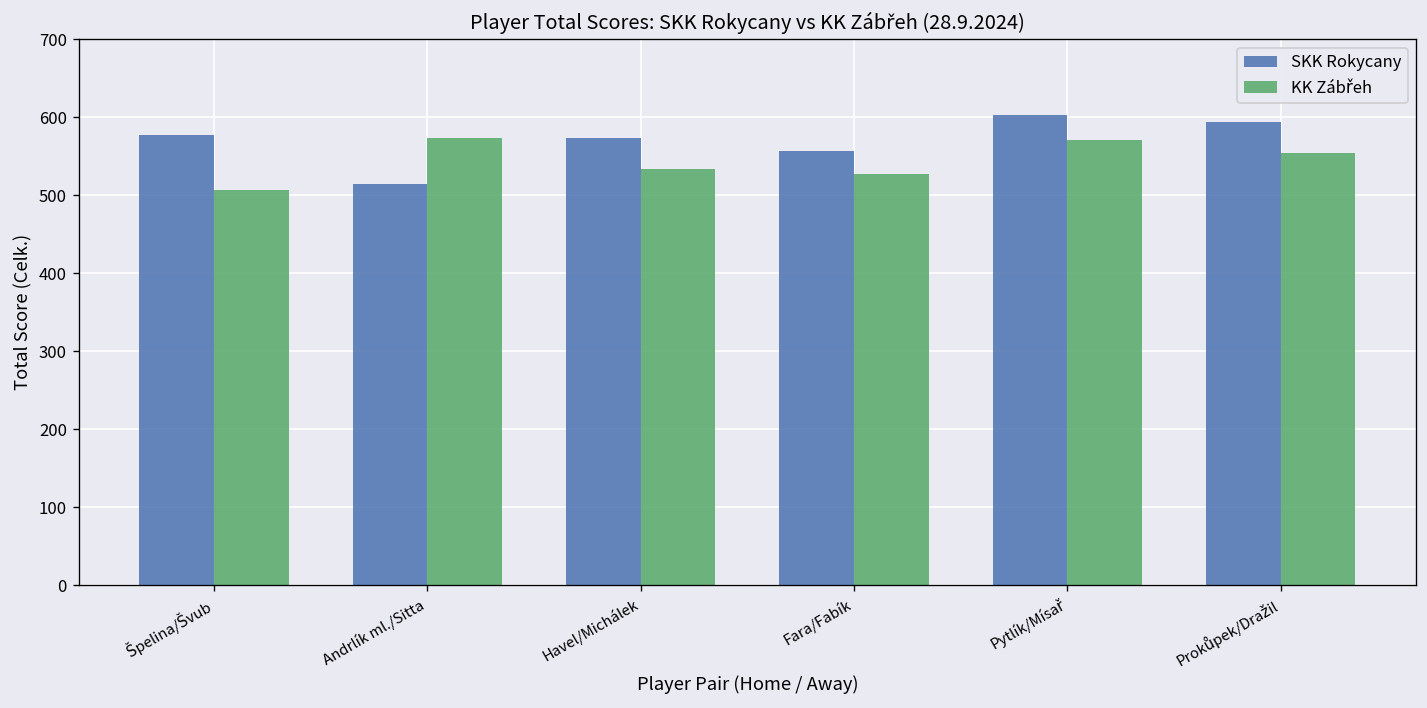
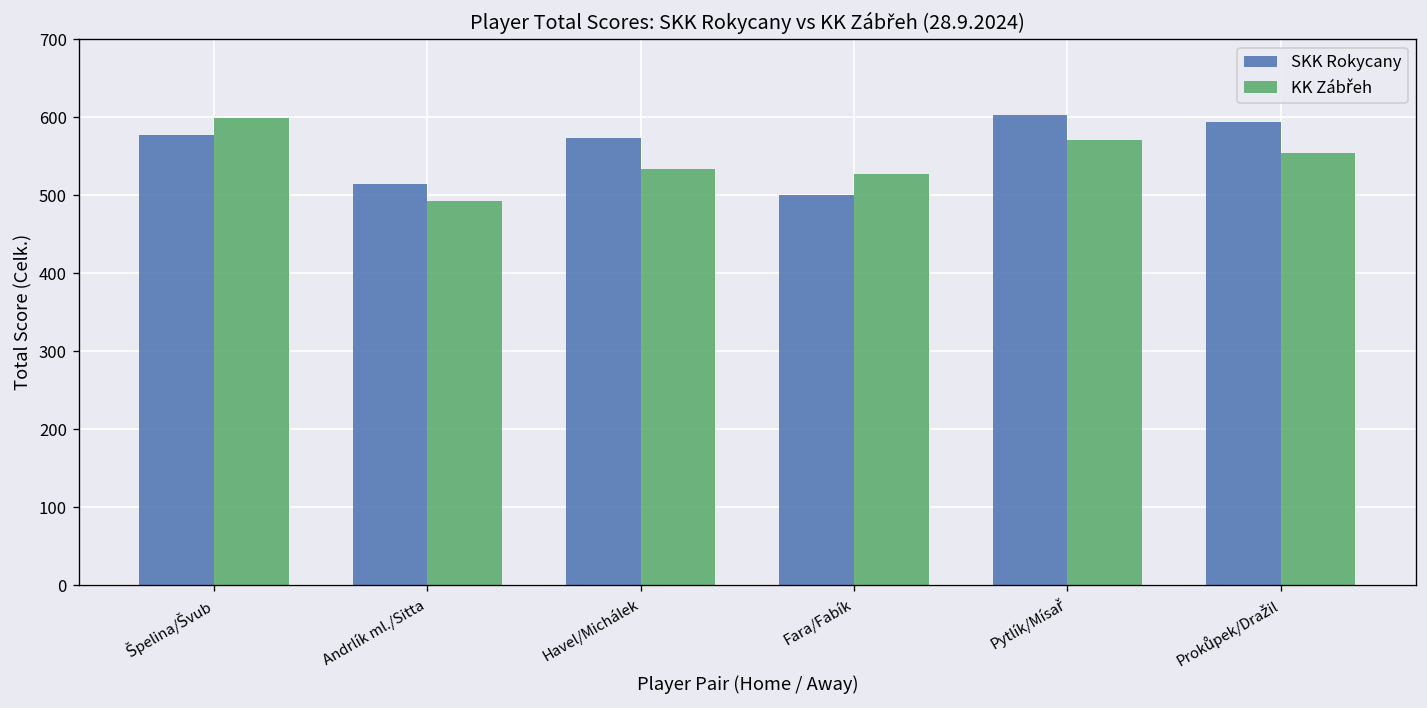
KK Zábřeh, Špelina/Švub: 510 -> 600
KK Zábřeh, Andrlík ml./Sitta: 570 -> 490
SKK Rokycany, Fara/Fabík: 560 -> 500
